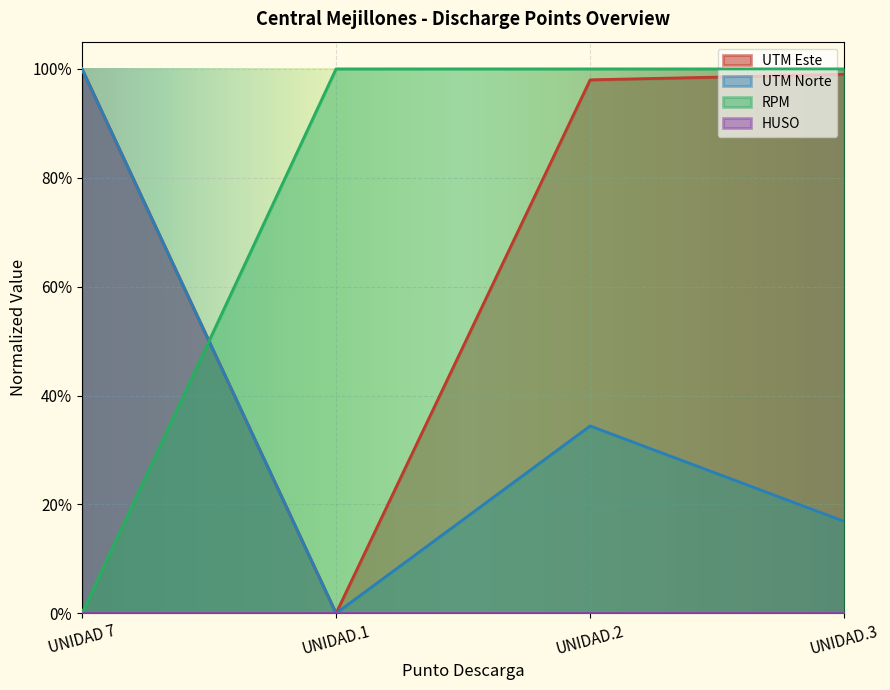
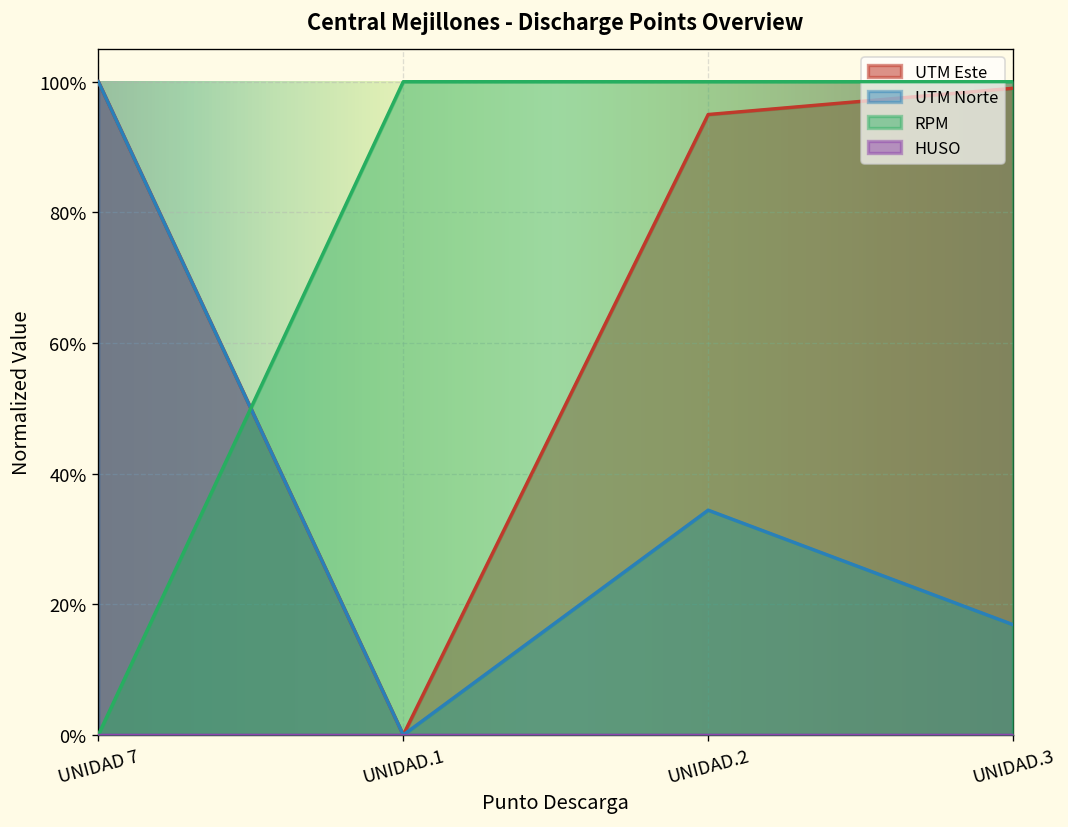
UTM Este, UNIDAD.2: 98% -> 95%
